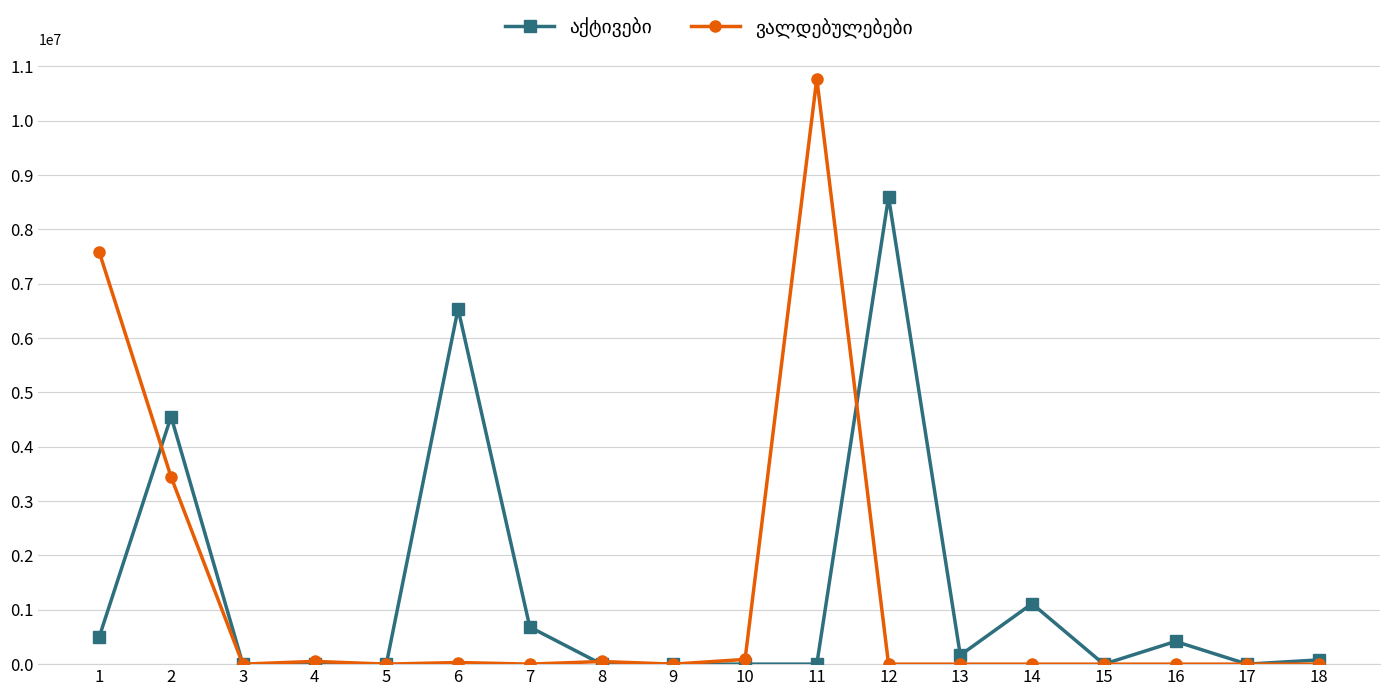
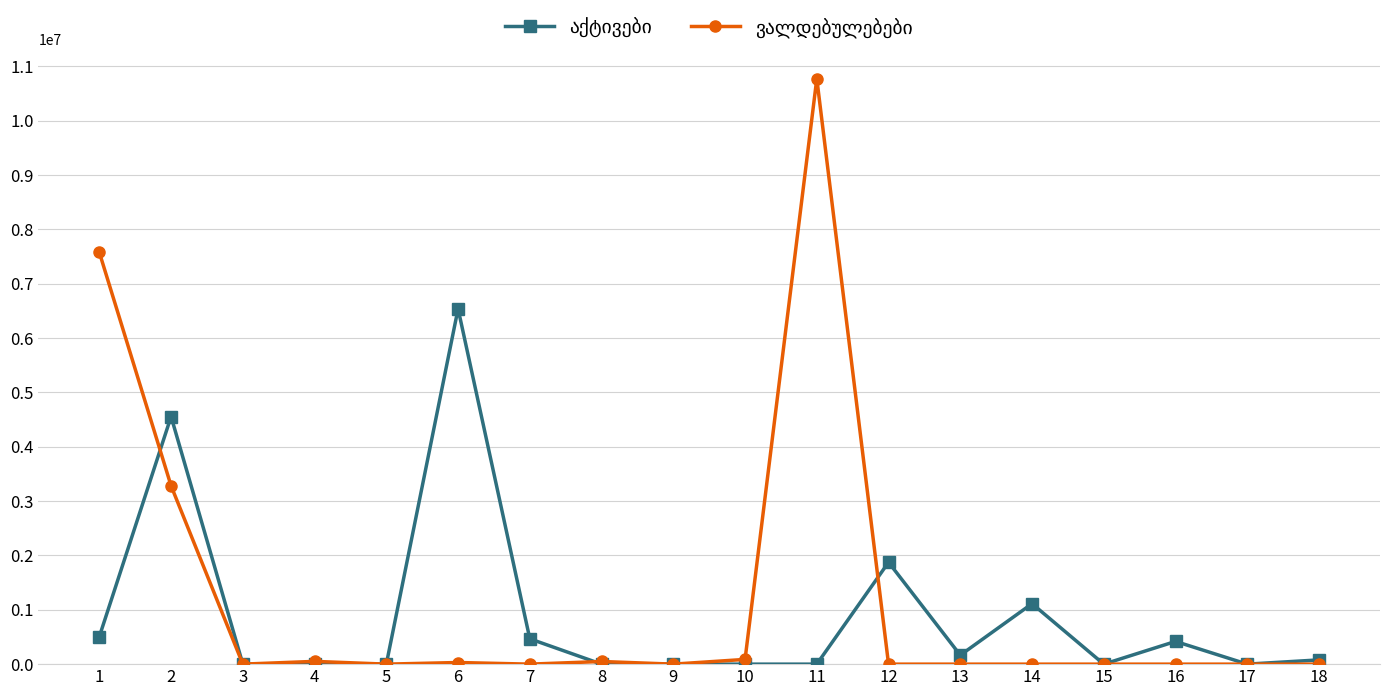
ვალდებულებები, 2: 3400000 -> 3300000
აქტივები, 7: 700000 -> 500000
აქტივები, 12: 8600000 -> 1900000
